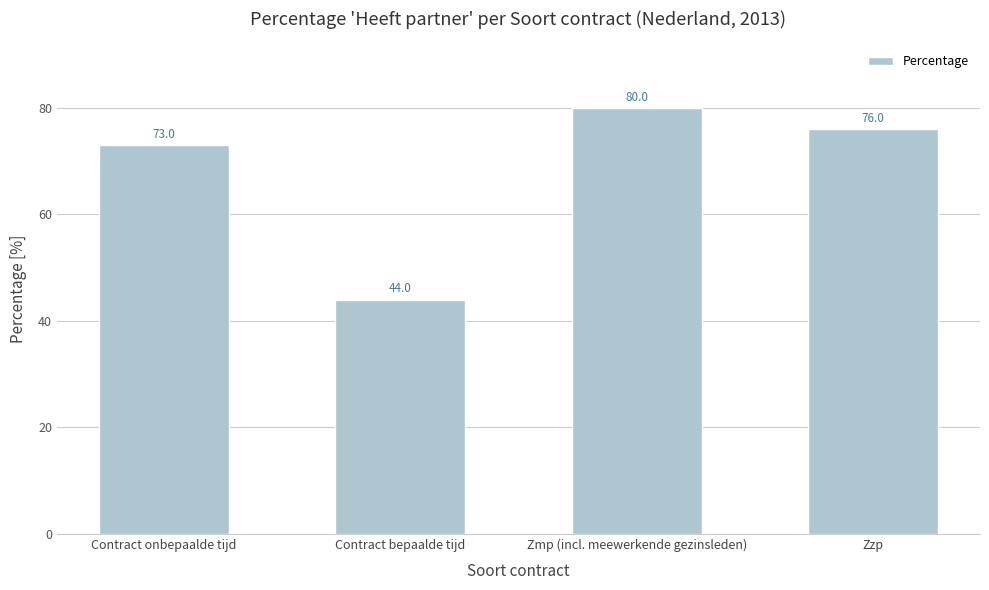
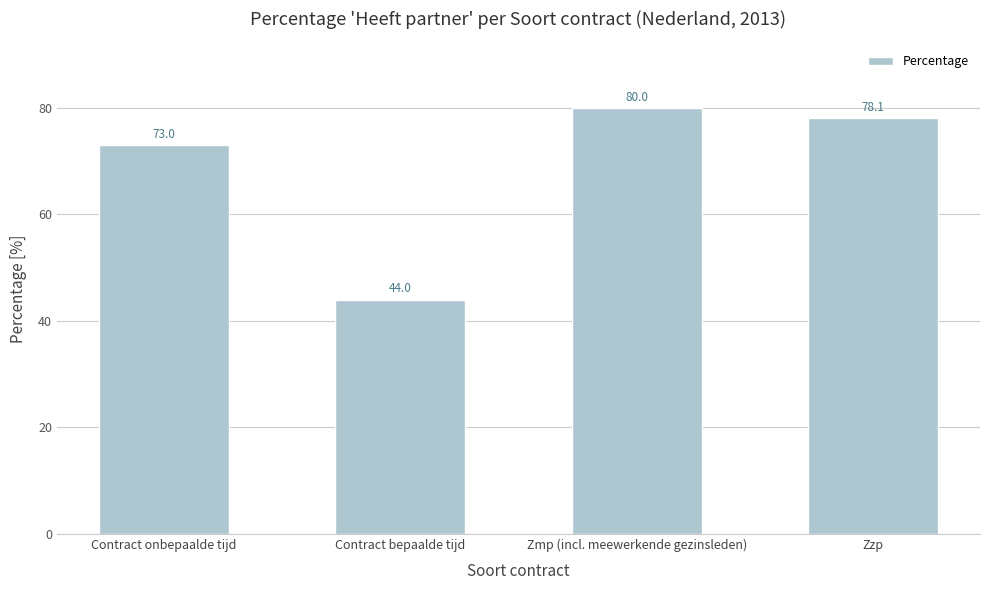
Zzp: 76.0 -> 78.1
